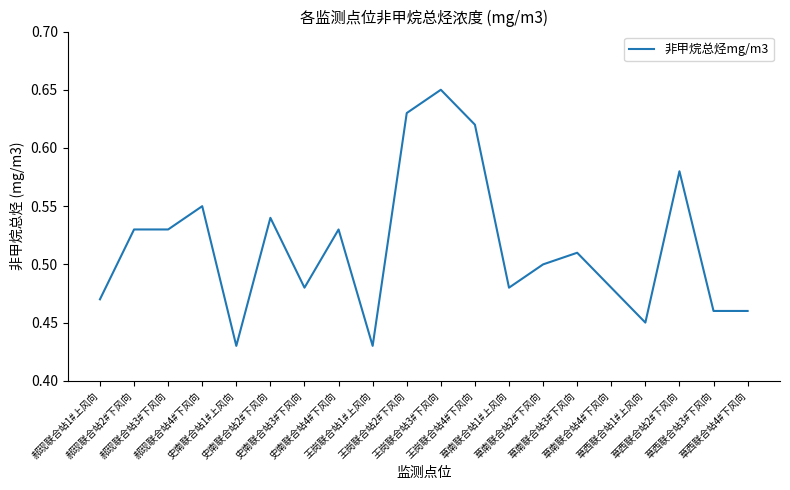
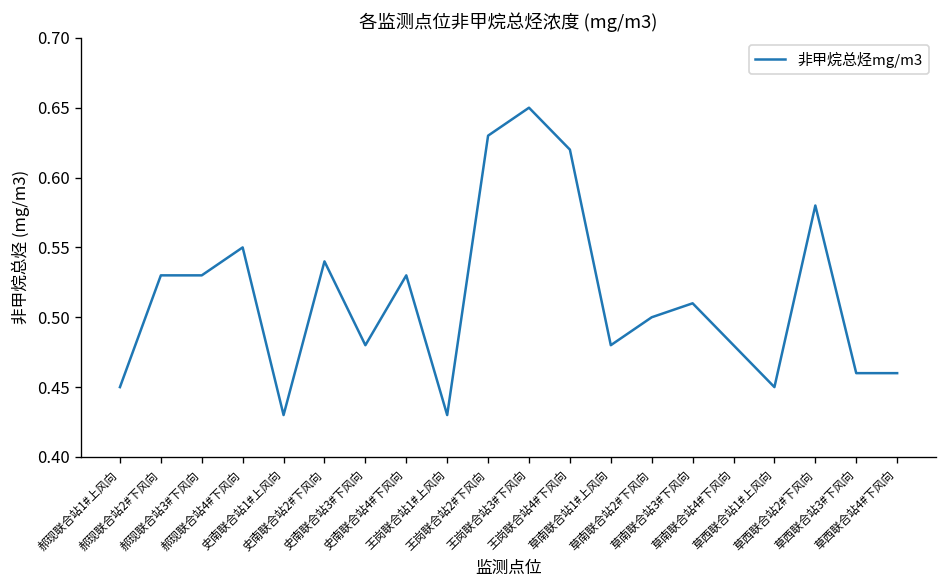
郝现联合站1#上风向: 0.47 -> 0.45
